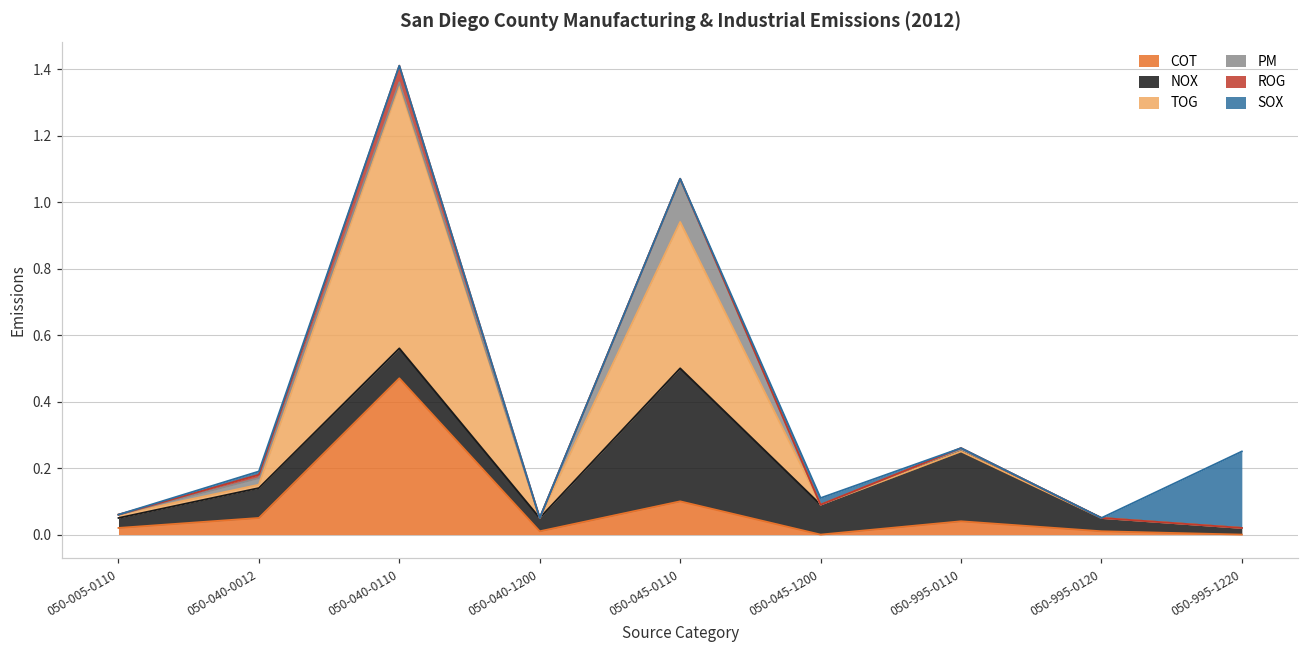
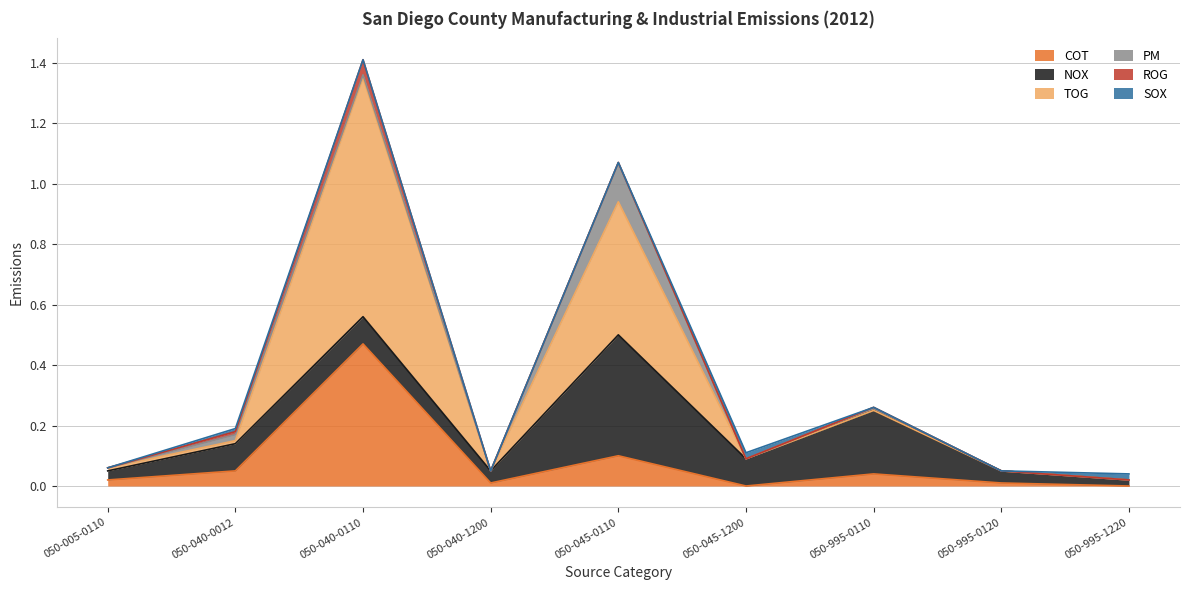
SOX, 050-995-1220: 0.23 -> 0.02
